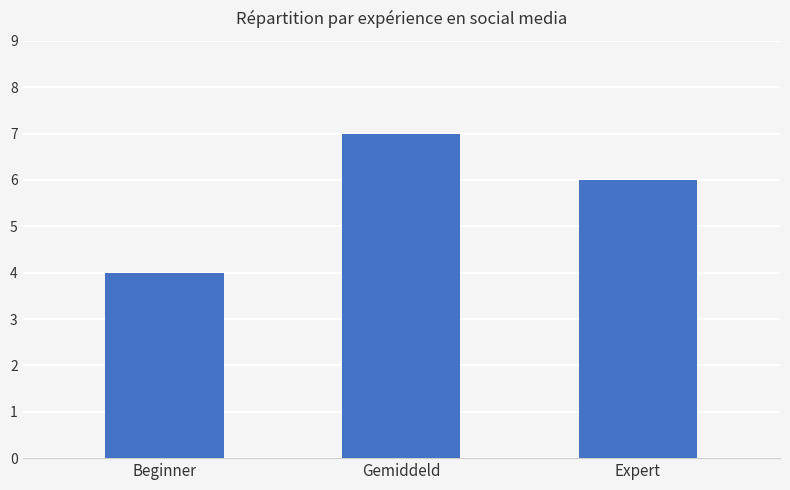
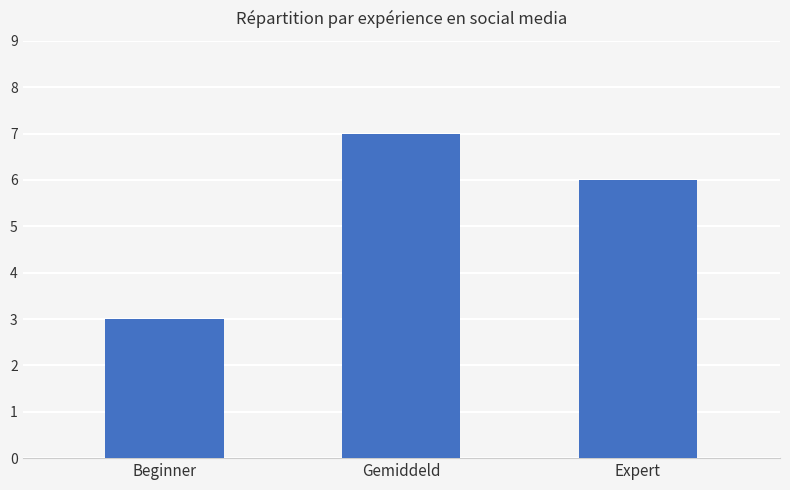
Beginner: 4 -> 3
